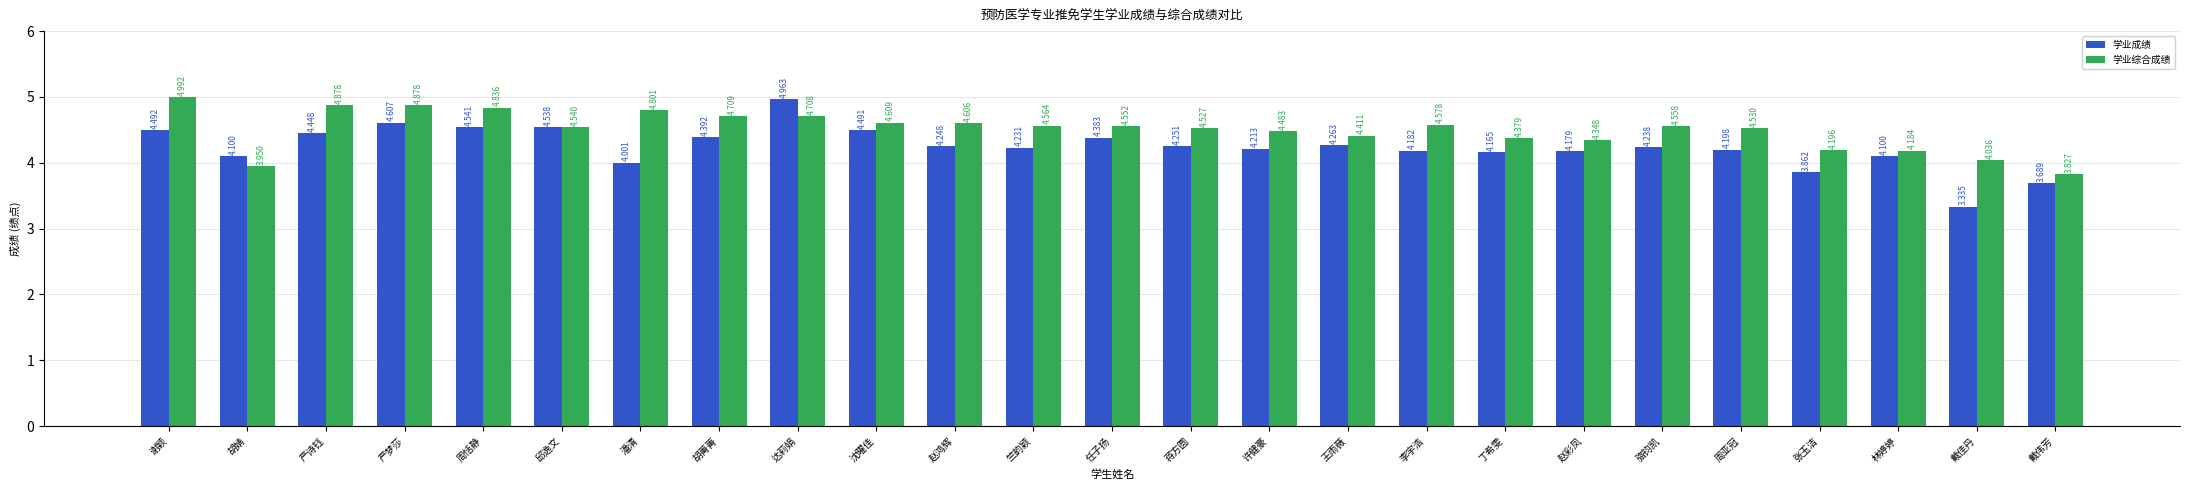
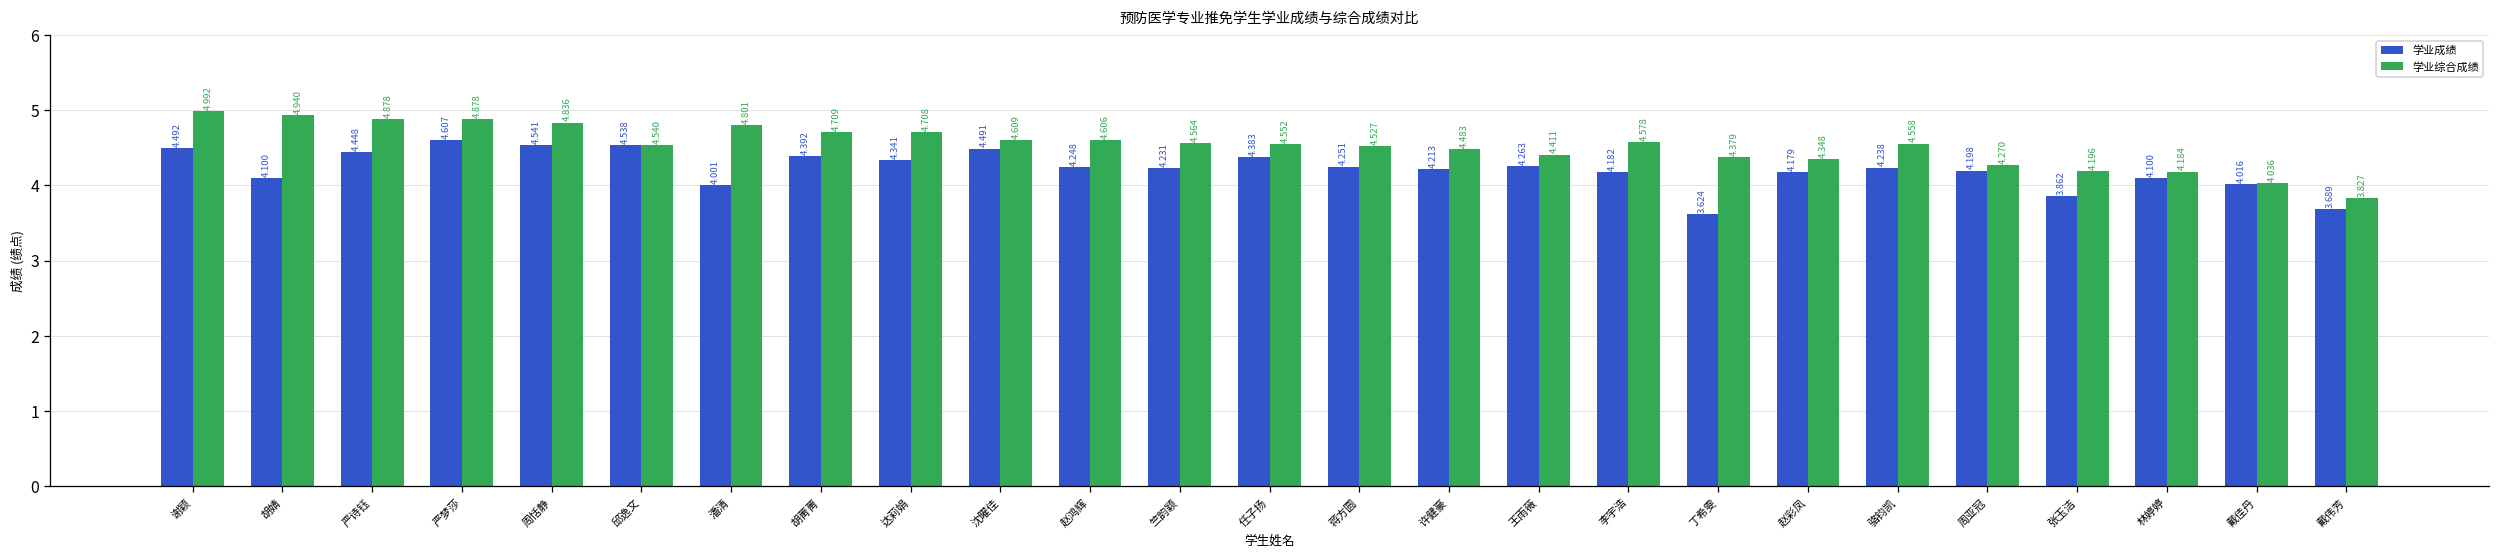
学业综合成绩, 胡婧: 3.950 -> 4.940
学业成绩, 达莉娟: 4.963 -> 4.341
学业成绩, 丁希雯: 4.165 -> 3.624
学业综合成绩, 周亚冠: 4.530 -> 4.270
学业成绩, 戴佳丹: 3.335 -> 4.016
